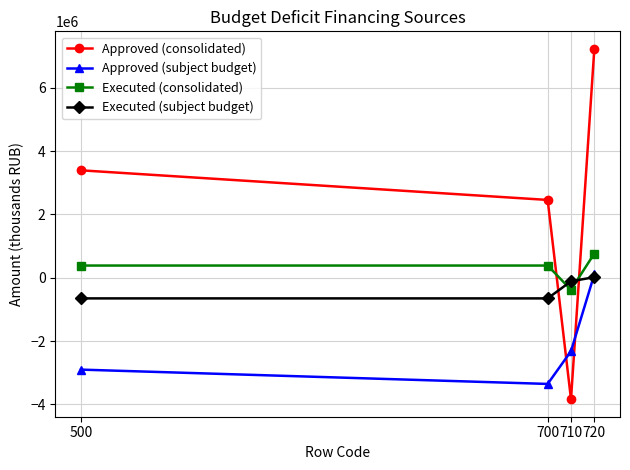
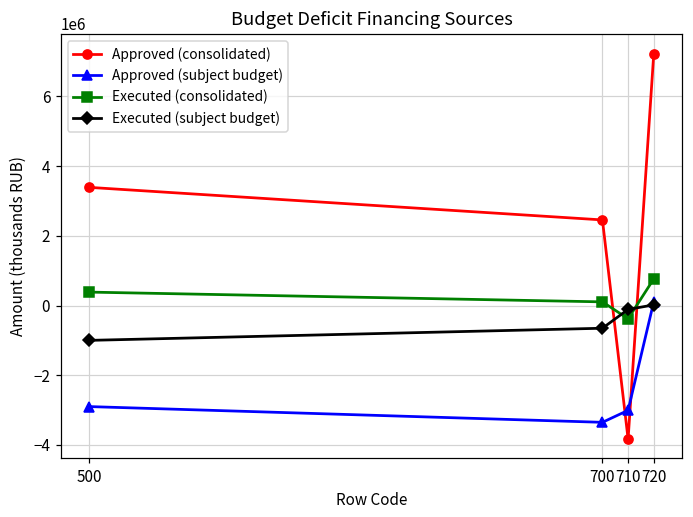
Executed (subject budget), 500: -700000 -> -1000000
Executed (consolidated), 700: 400000 -> 100000
Approved (subject budget), 710: -2300000 -> -3000000
